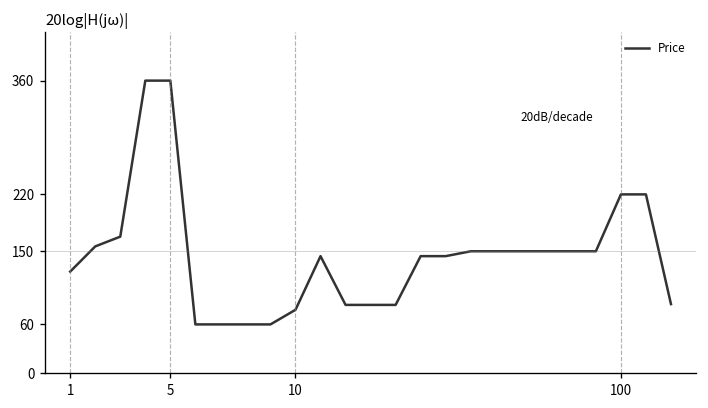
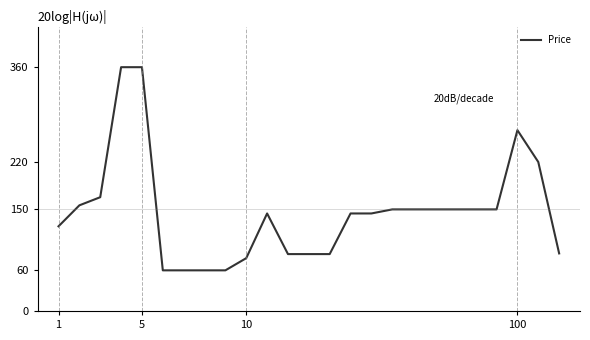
100: 220 -> 270
